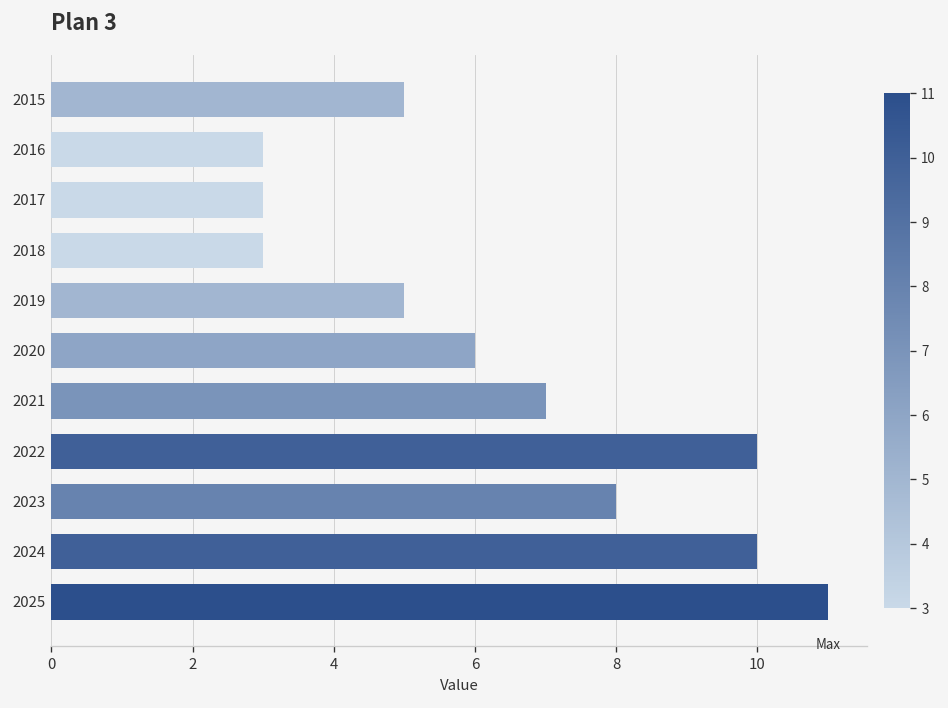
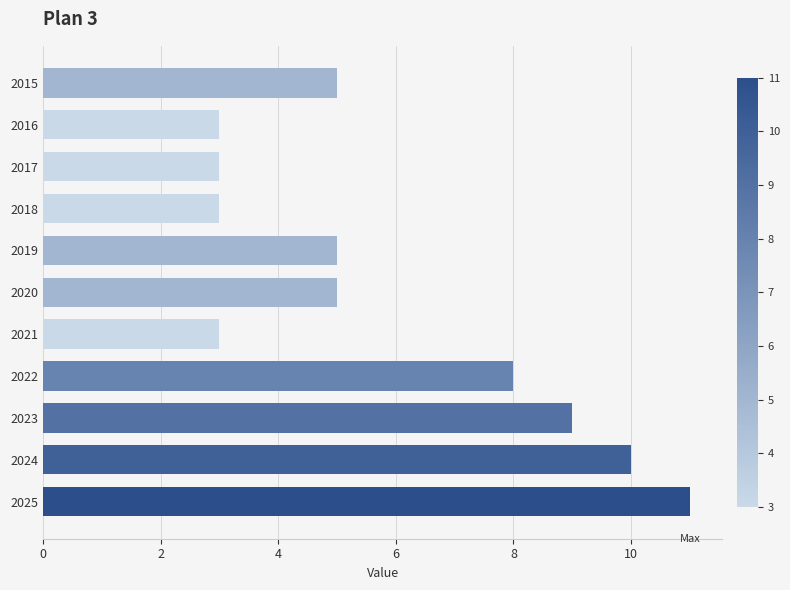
2020: 6 -> 5
2021: 7 -> 3
2022: 10 -> 8
2023: 8 -> 9
